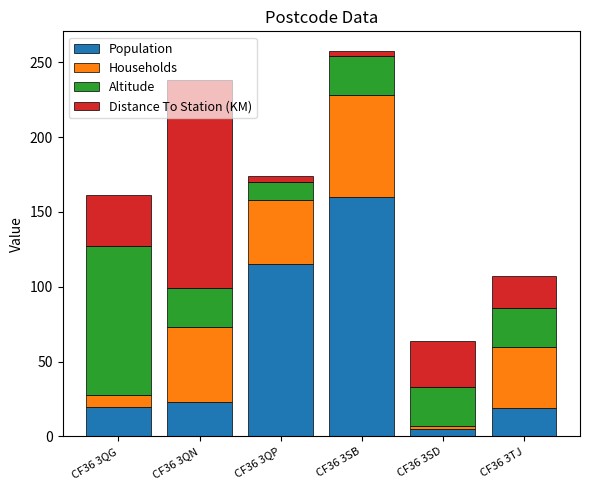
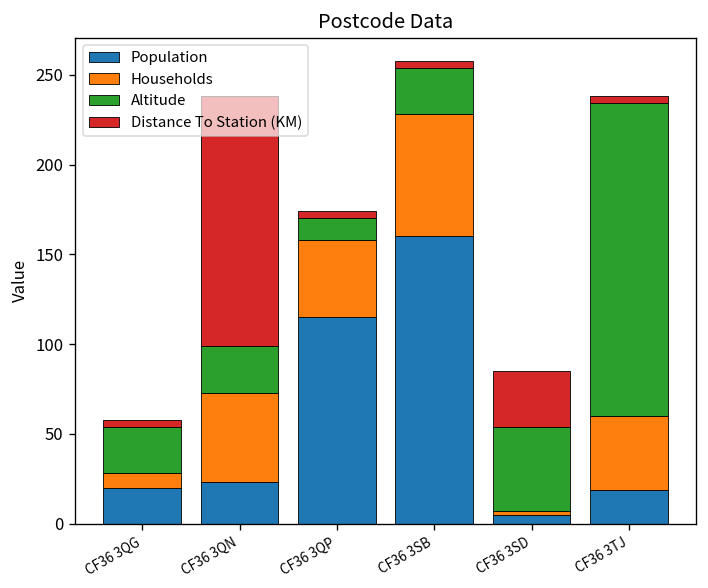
Altitude, CF36 3QG: 99 -> 26
Distance To Station (KM), CF36 3QG: 34 -> 4
Altitude, CF36 3SD: 26 -> 47
Altitude, CF36 3TJ: 26 -> 174
Distance To Station (KM), CF36 3TJ: 21 -> 4
